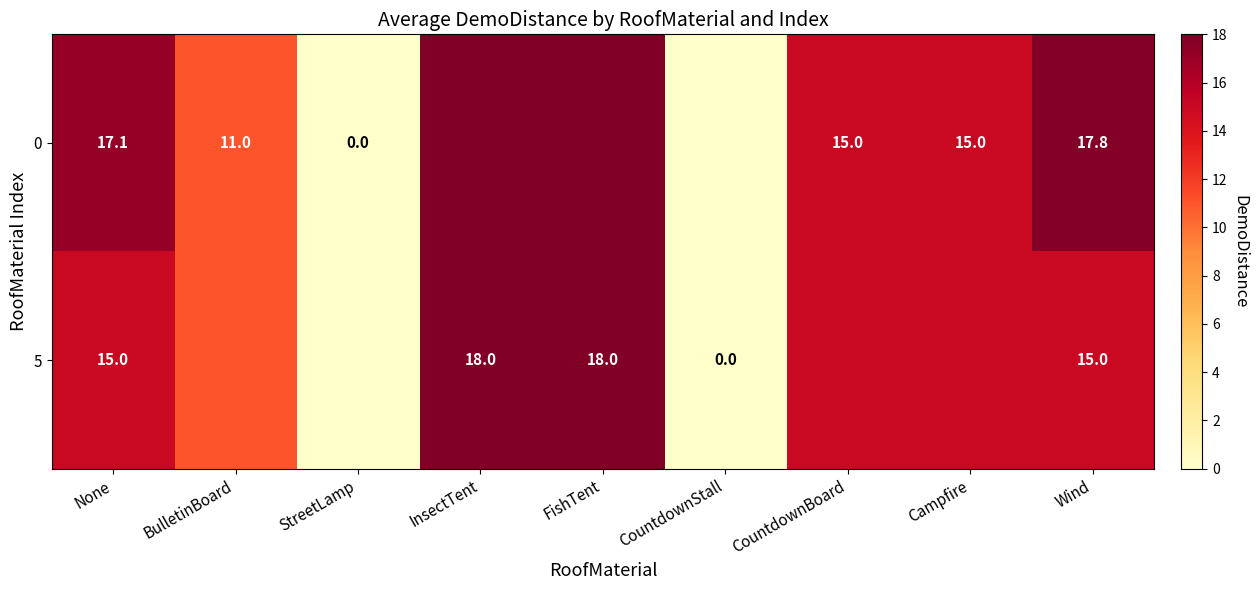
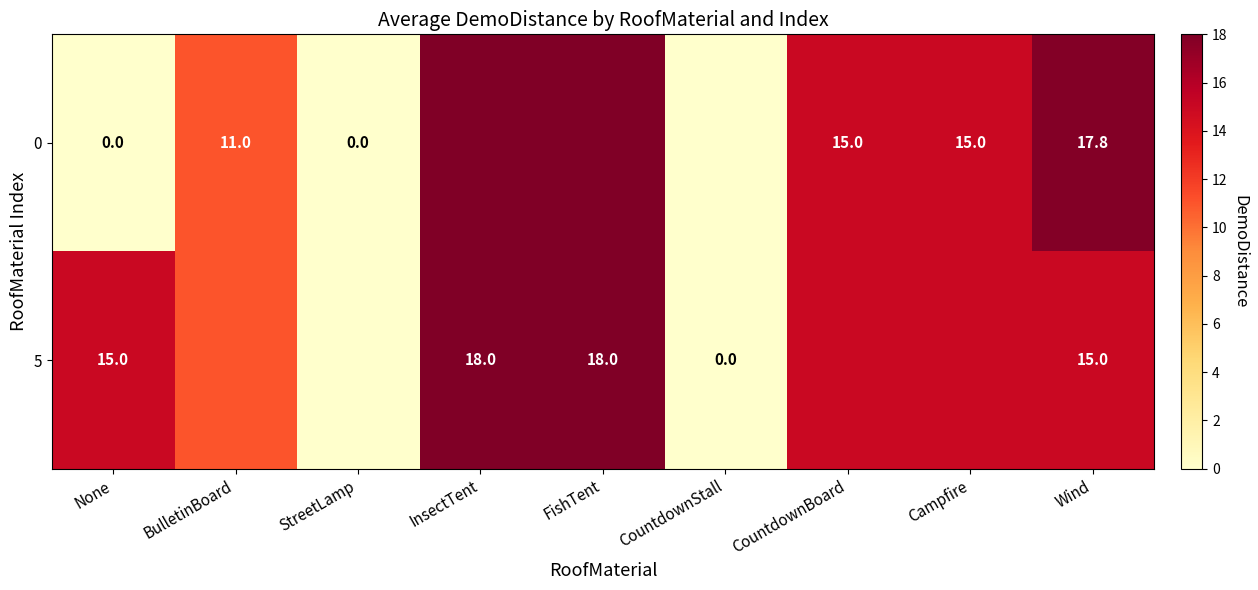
0, None: 17.1 -> 0.0
